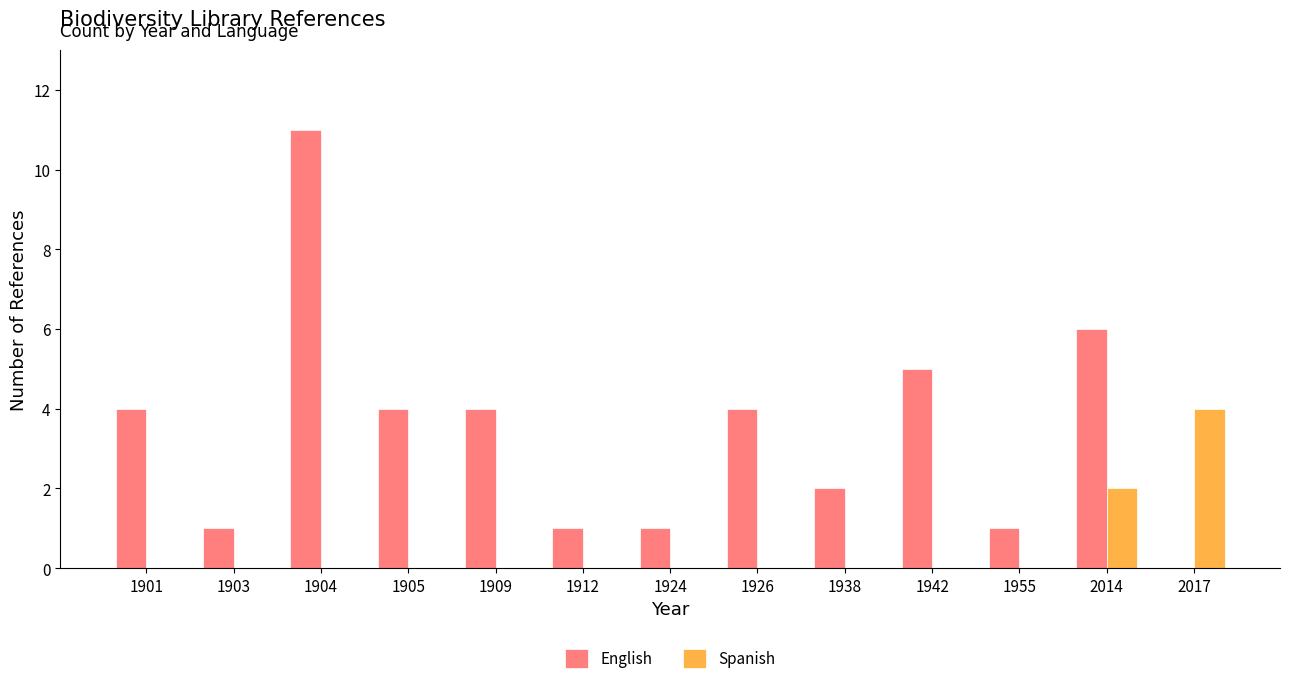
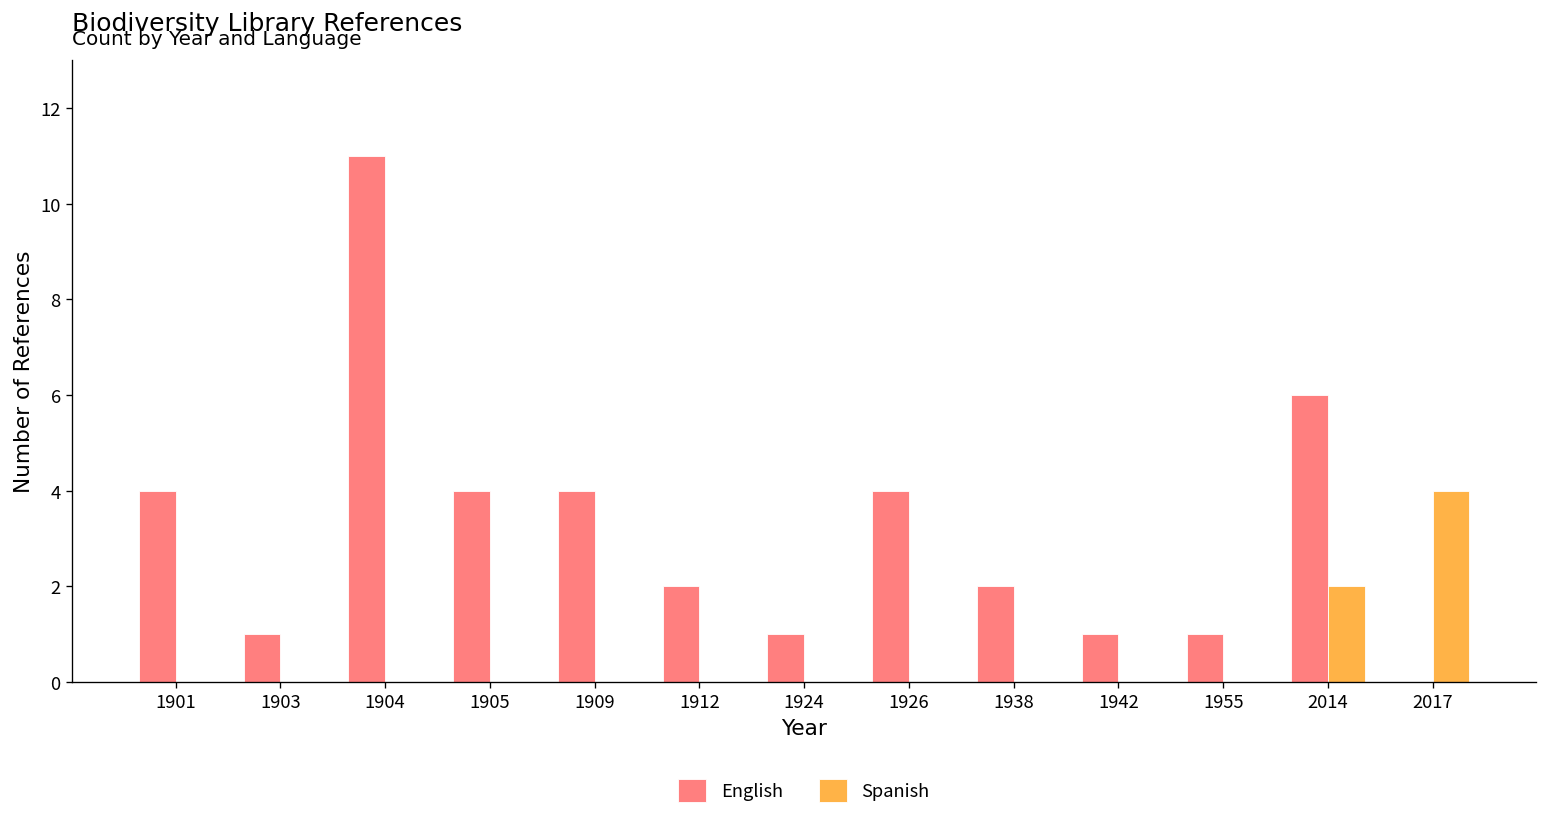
English, 1912: 1 -> 2
English, 1942: 5 -> 1
